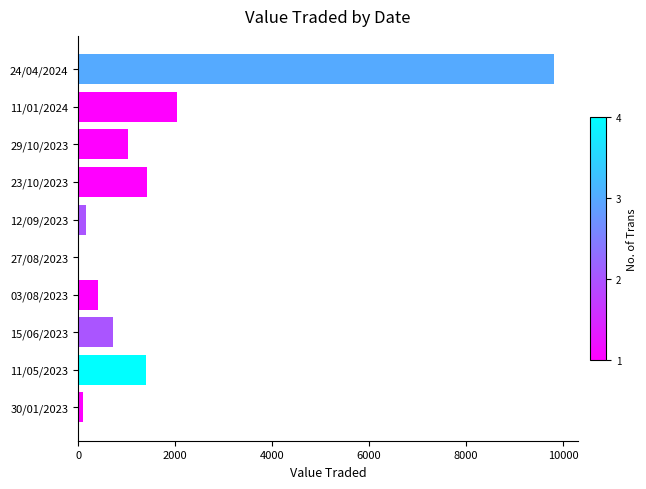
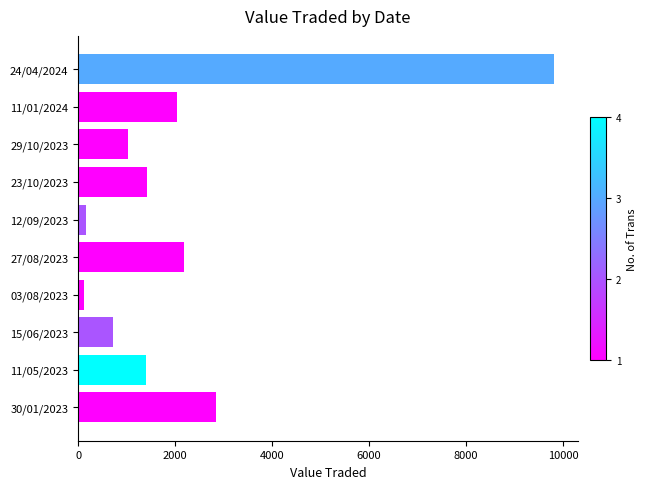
27/08/2023: 0 -> 2200
03/08/2023: 400 -> 100
30/01/2023: 100 -> 2800
